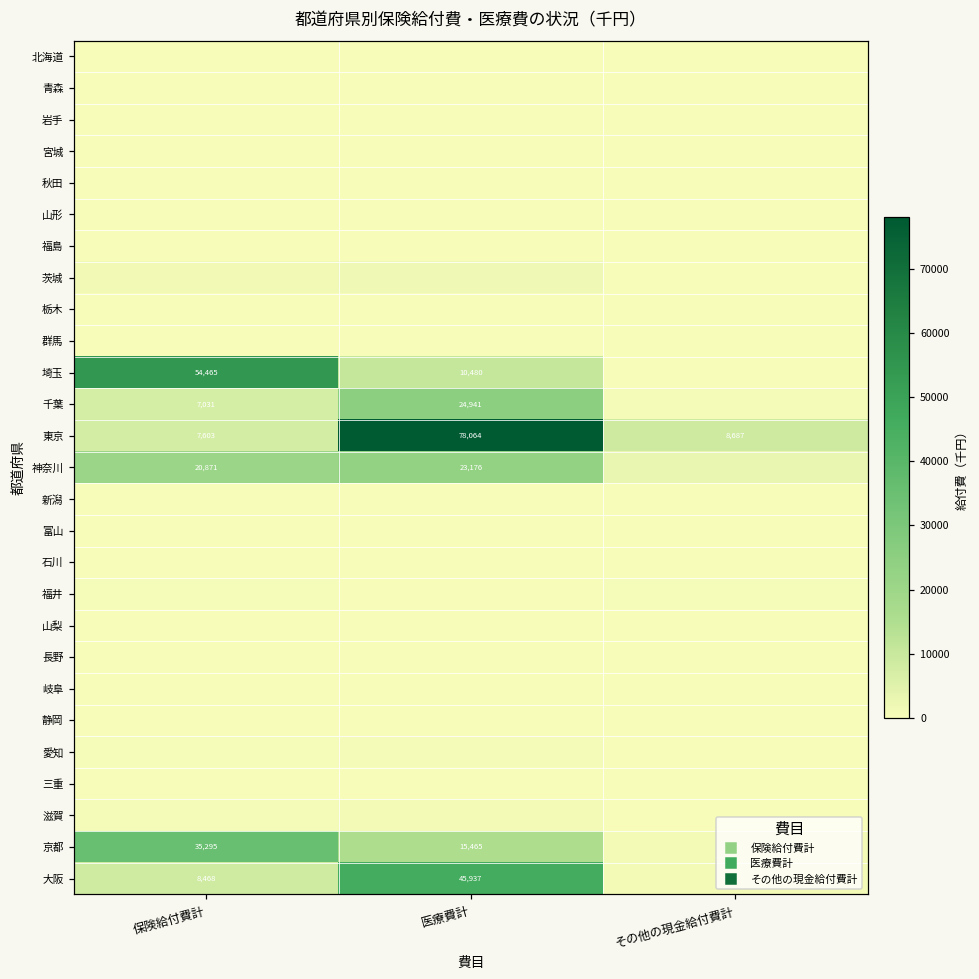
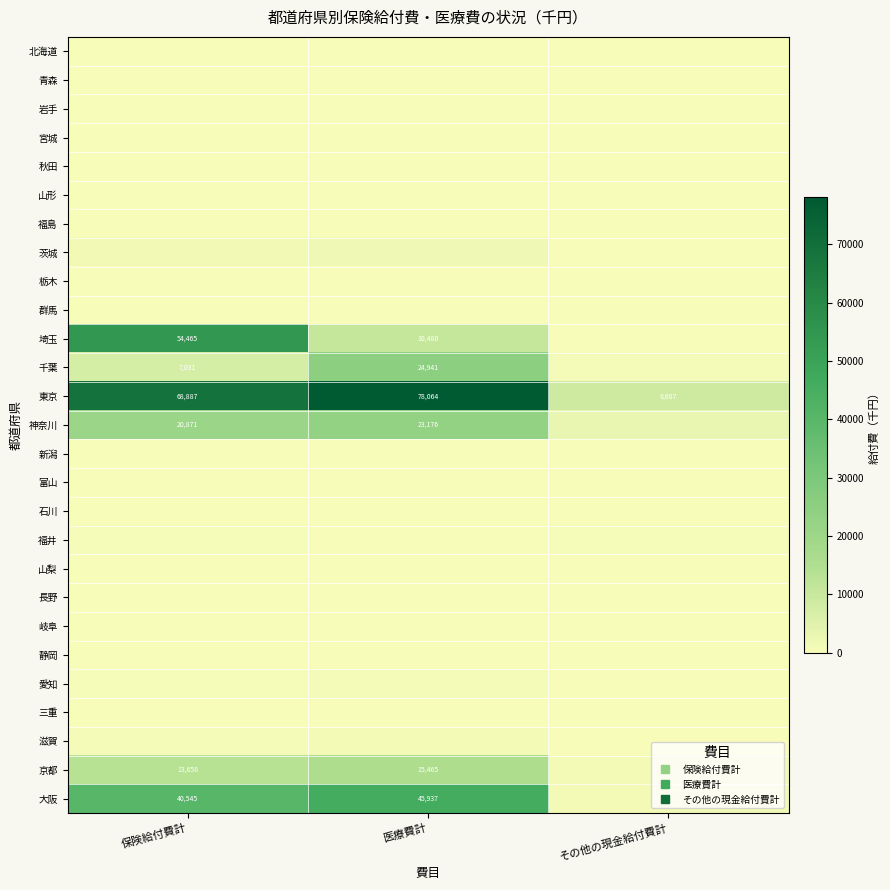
東京, 保険給付費計: 7,603 -> 68,887
京都, 保険給付費計: 35,295 -> 13,658
大阪, 保険給付費計: 8,468 -> 40,545
